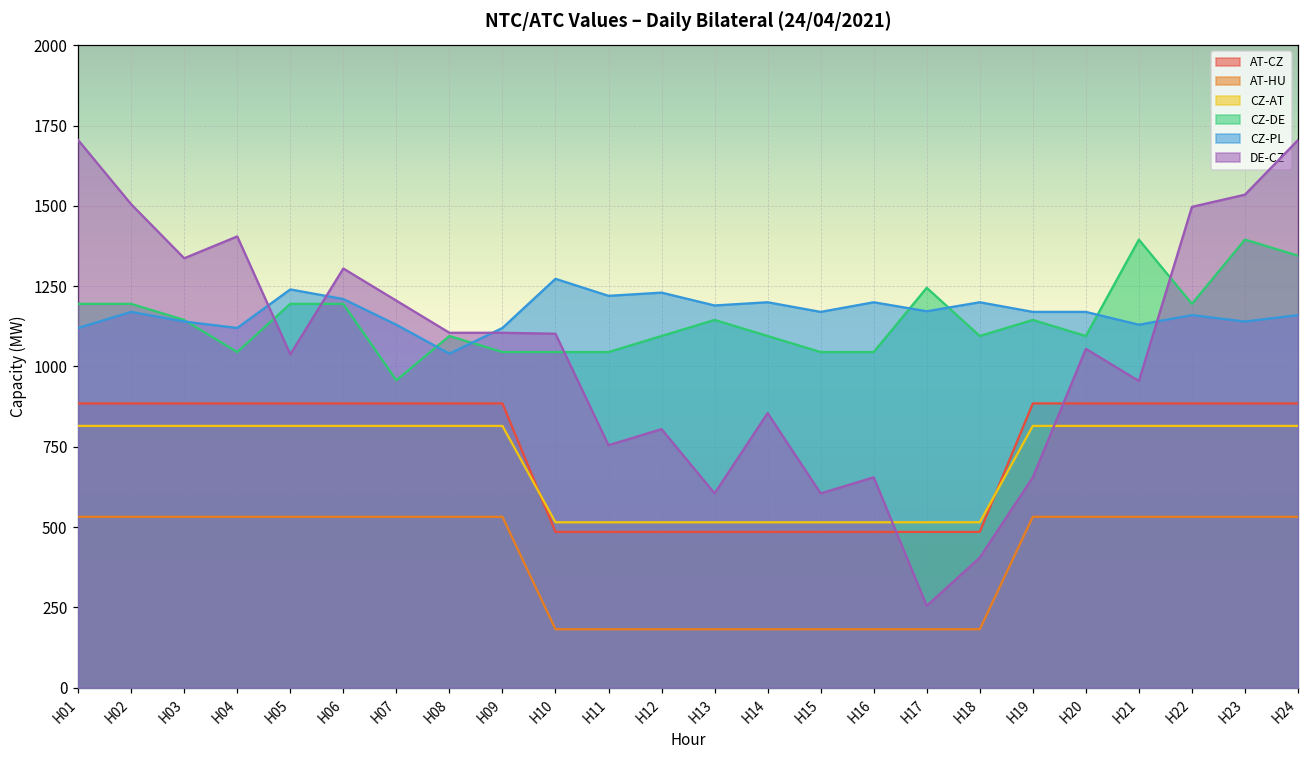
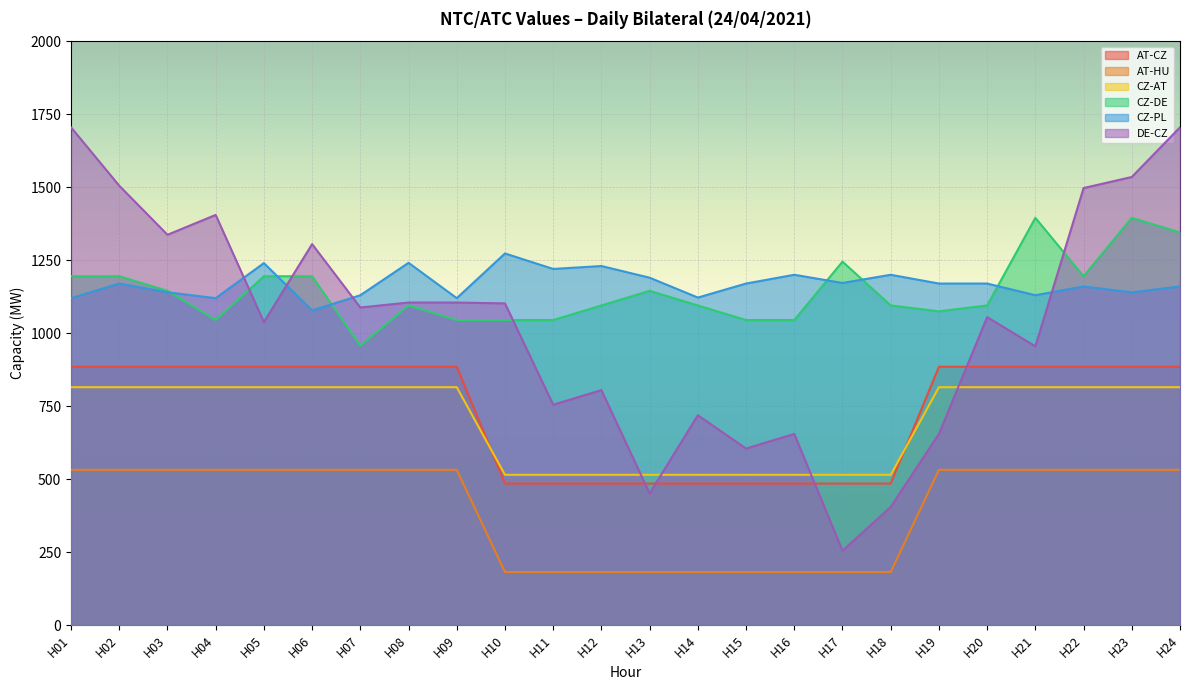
CZ-PL, H06: 1210 -> 1080
DE-CZ, H07: 1210 -> 1090
CZ-PL, H08: 1040 -> 1240
DE-CZ, H13: 610 -> 450
CZ-PL, H14: 1200 -> 1120
DE-CZ, H14: 860 -> 720
CZ-DE, H19: 1150 -> 1080
